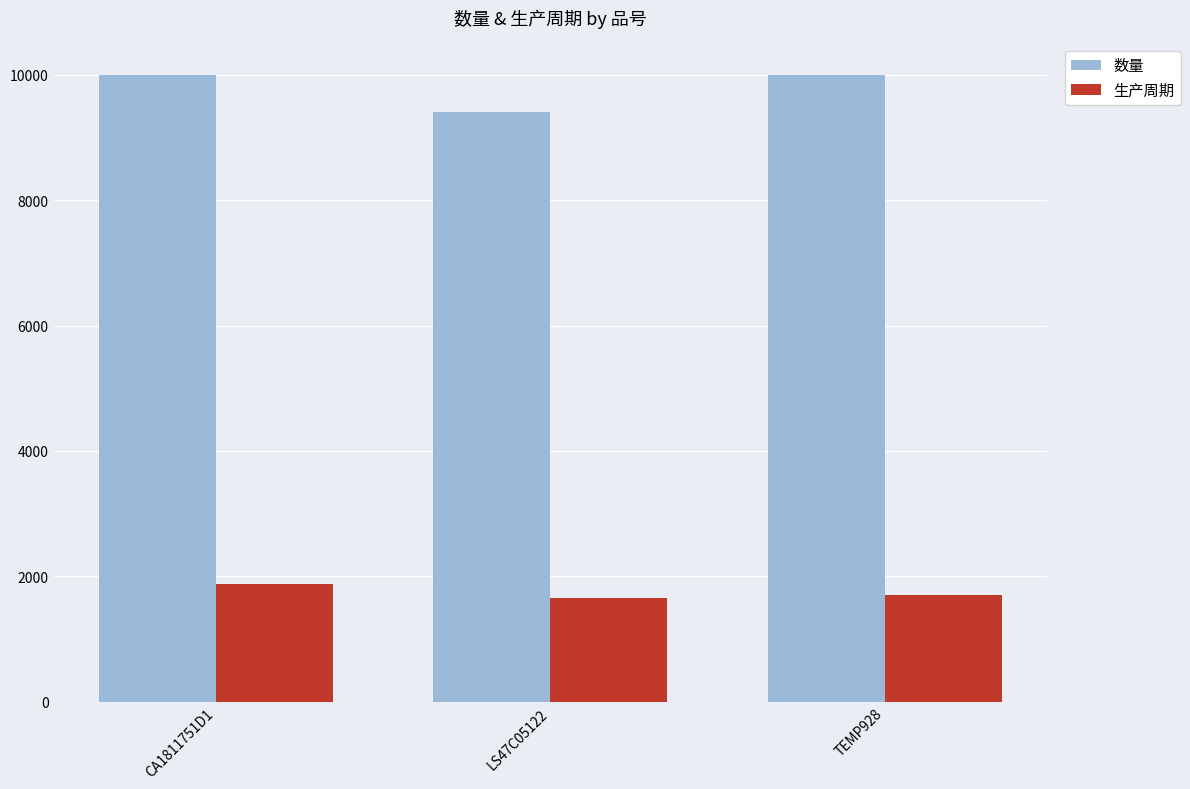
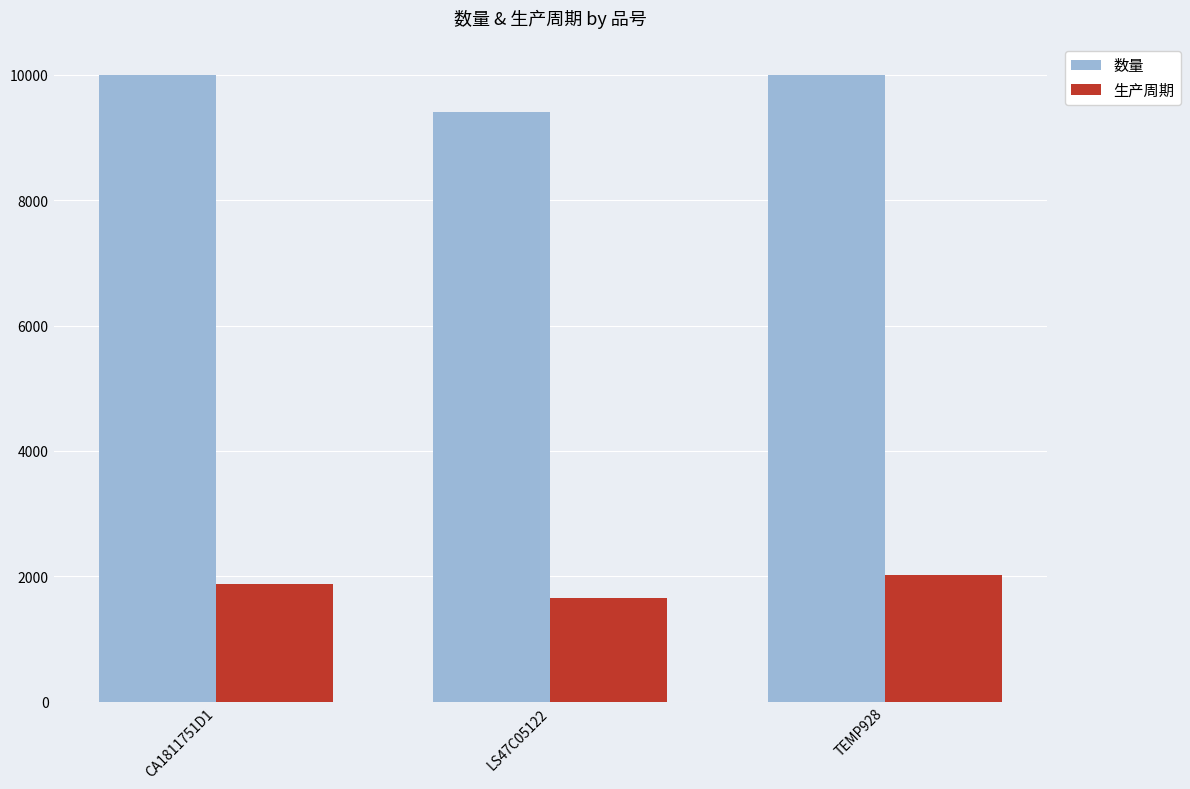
生产周期, TEMP928: 1700 -> 2000
